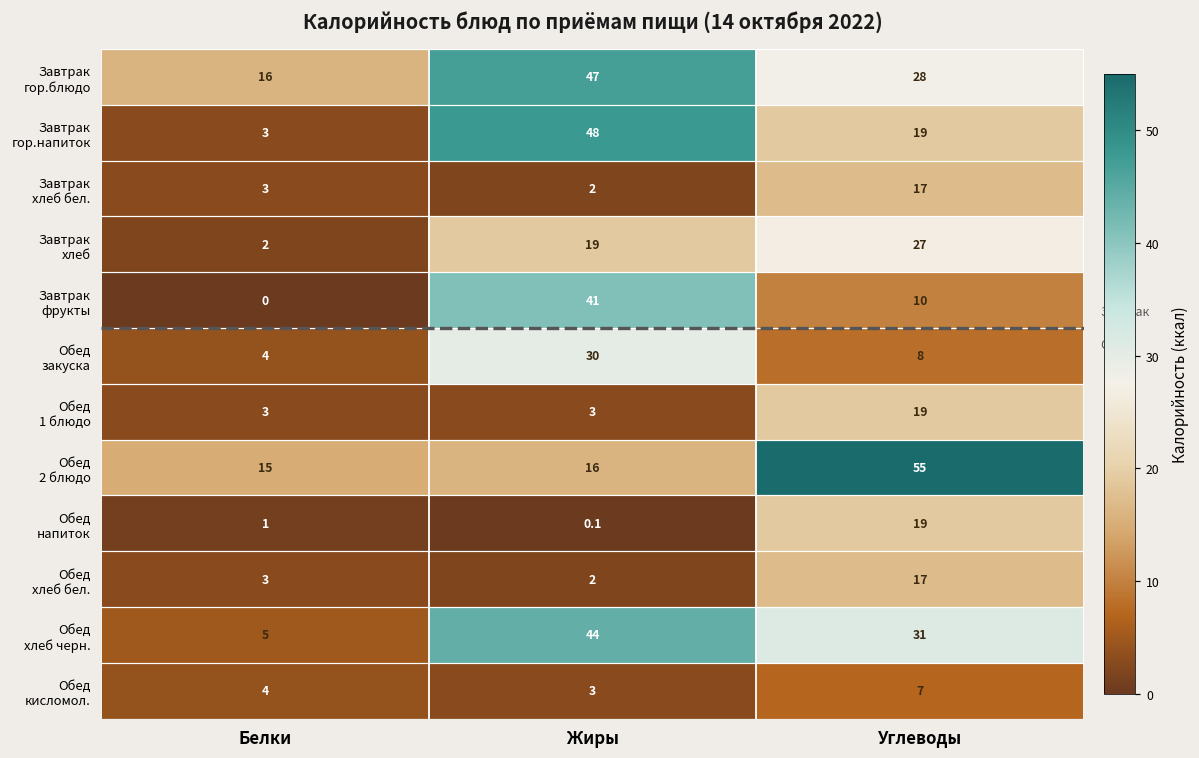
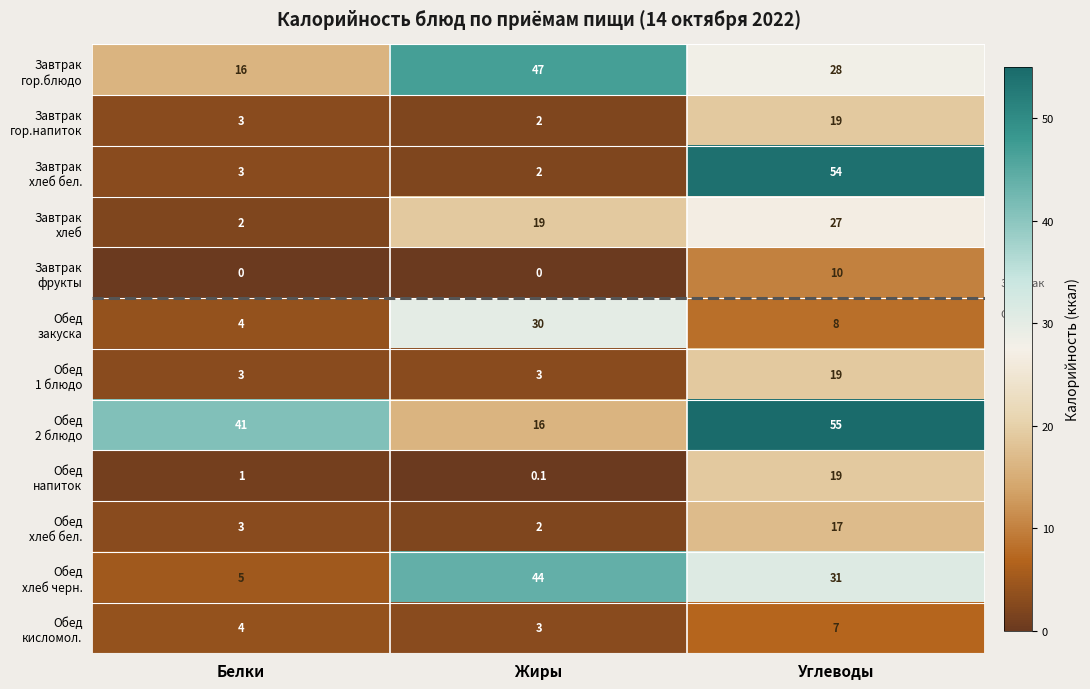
Завтрак гор.напиток, Жиры: 48 -> 2
Завтрак хлеб бел., Углеводы: 17 -> 54
Завтрак фрукты, Жиры: 41 -> 0
Обед 2 блюдо, Белки: 15 -> 41
